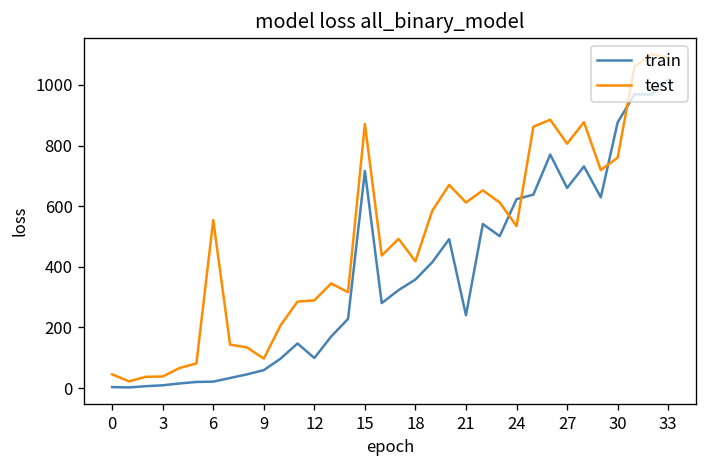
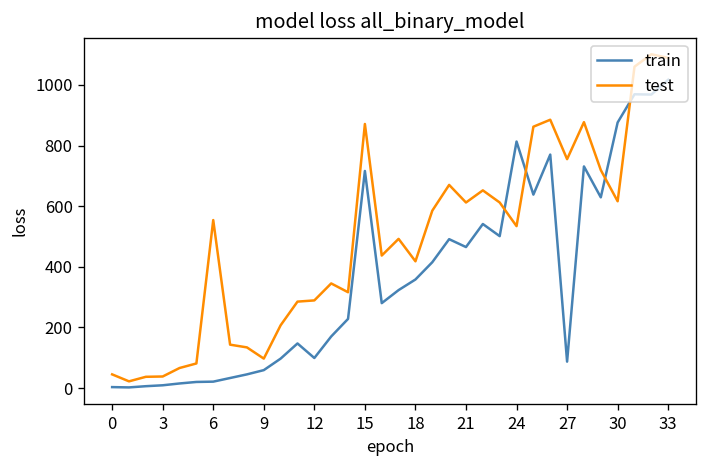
train, 21: 240 -> 470
train, 24: 620 -> 810
train, 27: 660 -> 90
test, 27: 810 -> 760
test, 30: 760 -> 620
